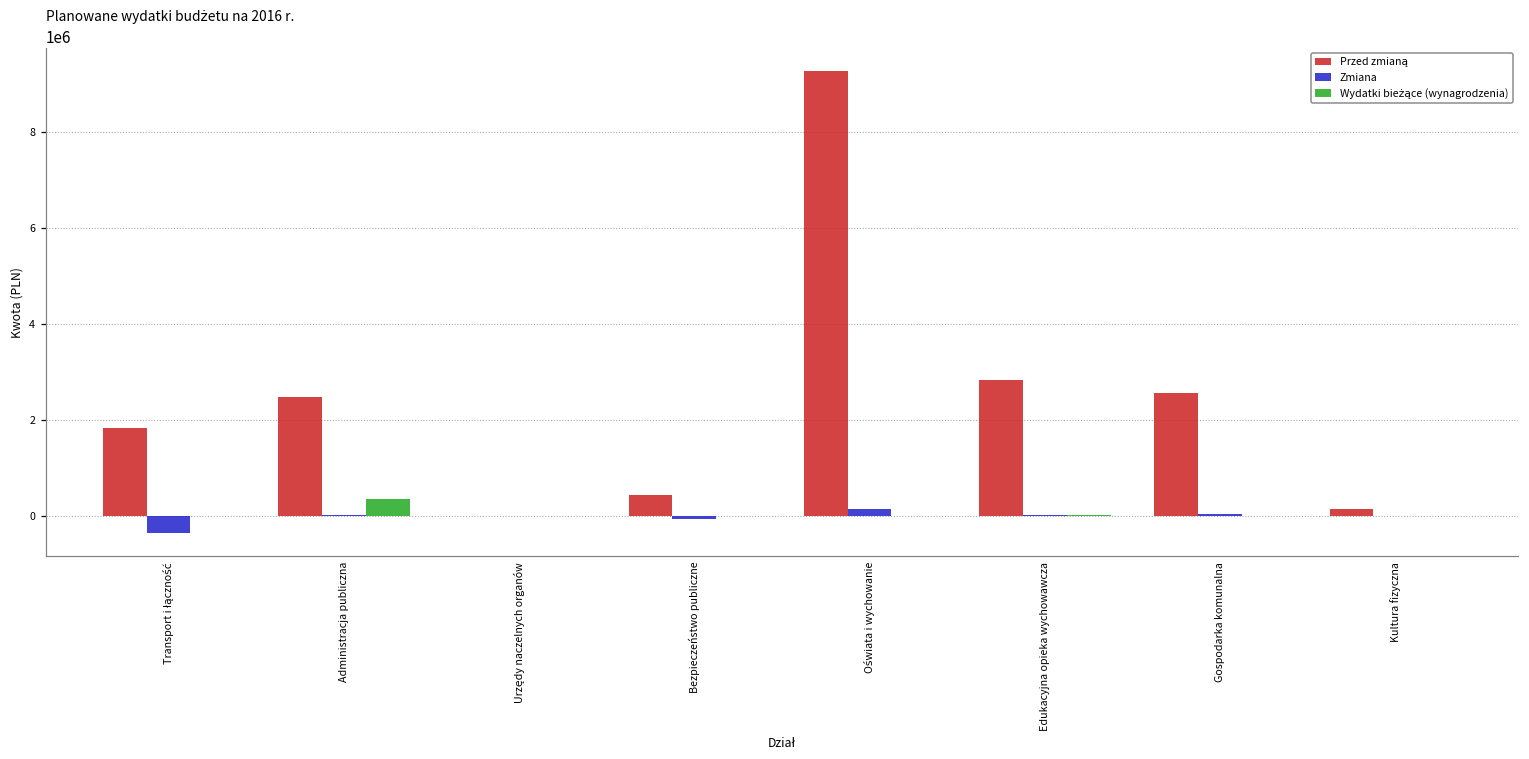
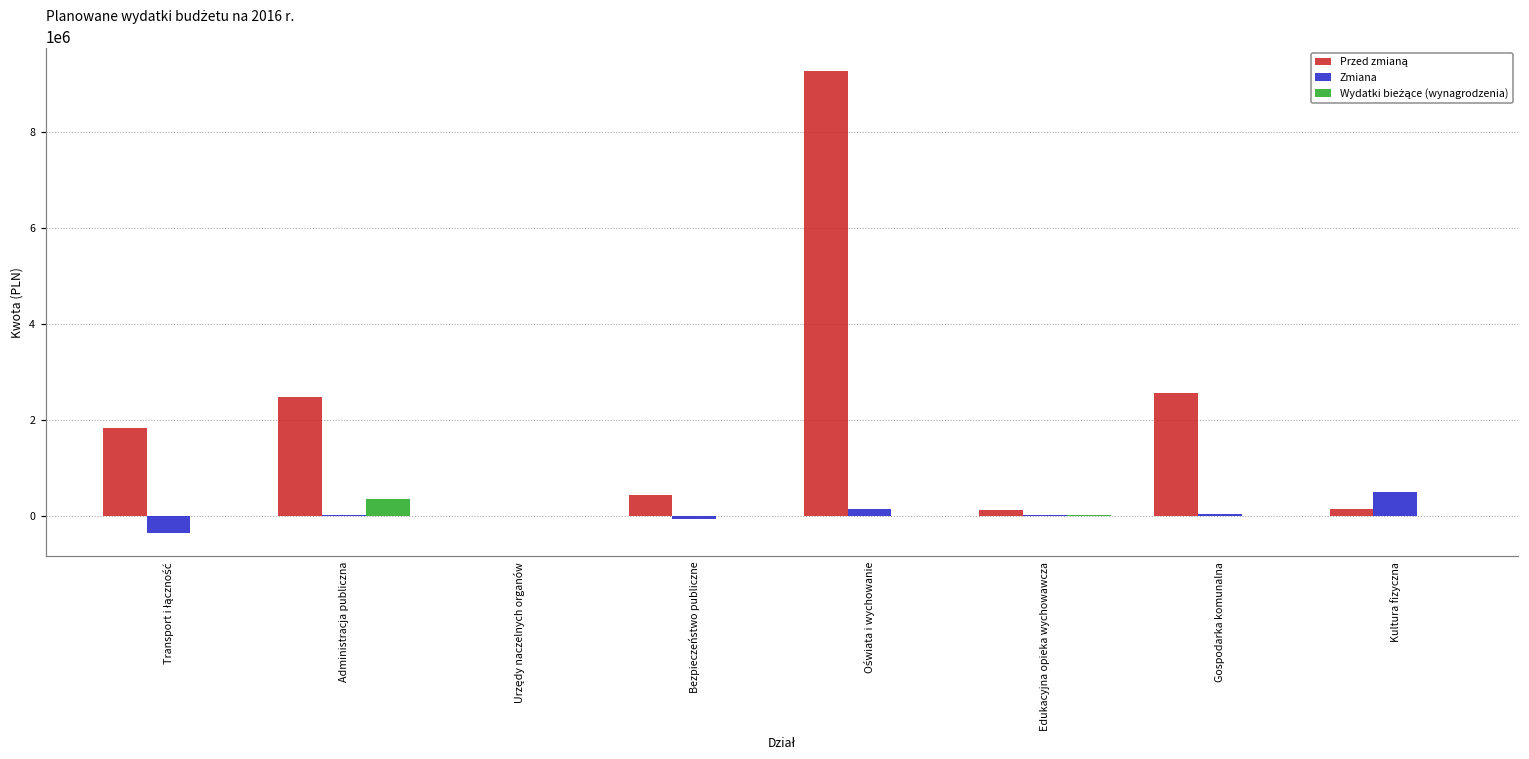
Przed zmianą, Edukacyjna opieka wychowawcza: 2800000 -> 100000
Zmiana, Kultura fizyczna: 0 -> 500000
